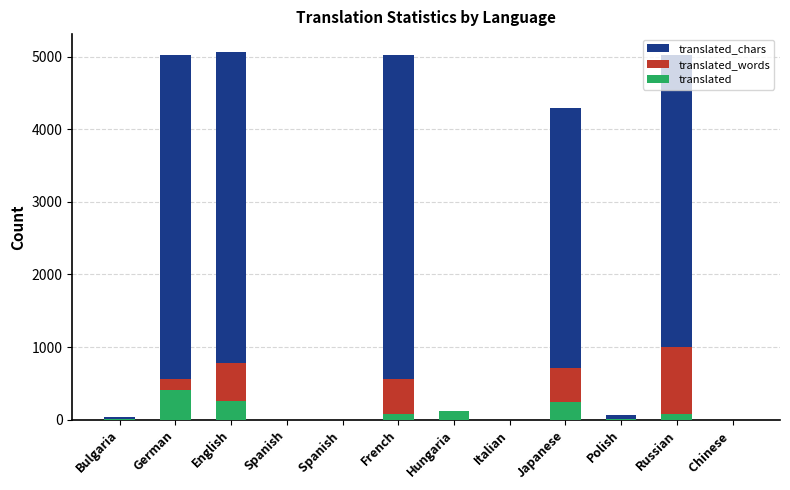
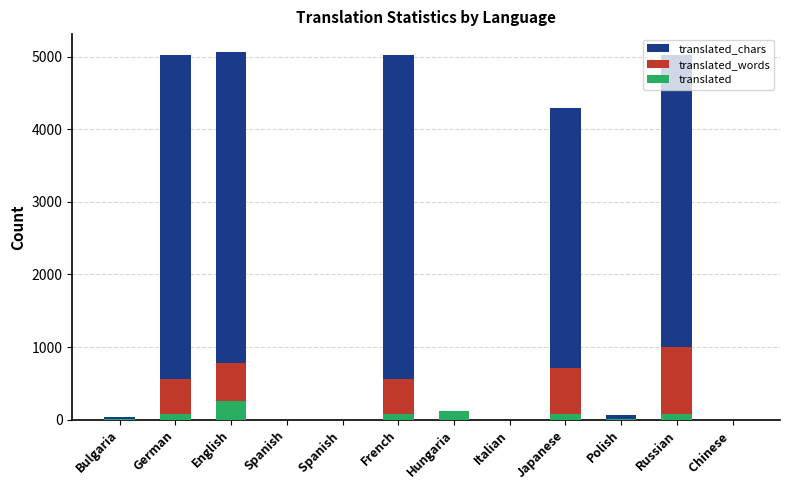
translated, German: 400 -> 100
translated, Japanese: 200 -> 100
